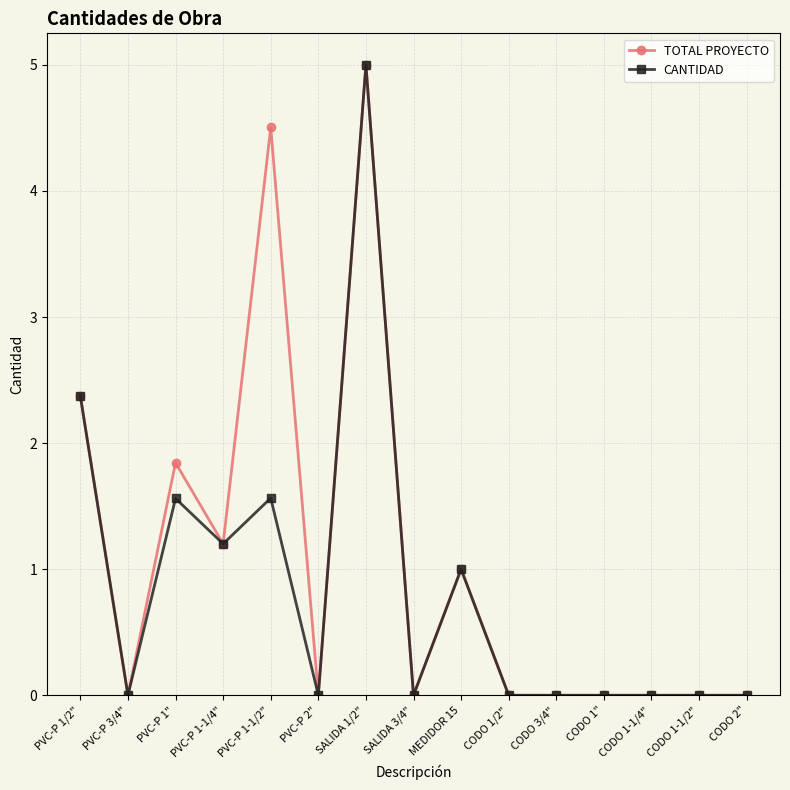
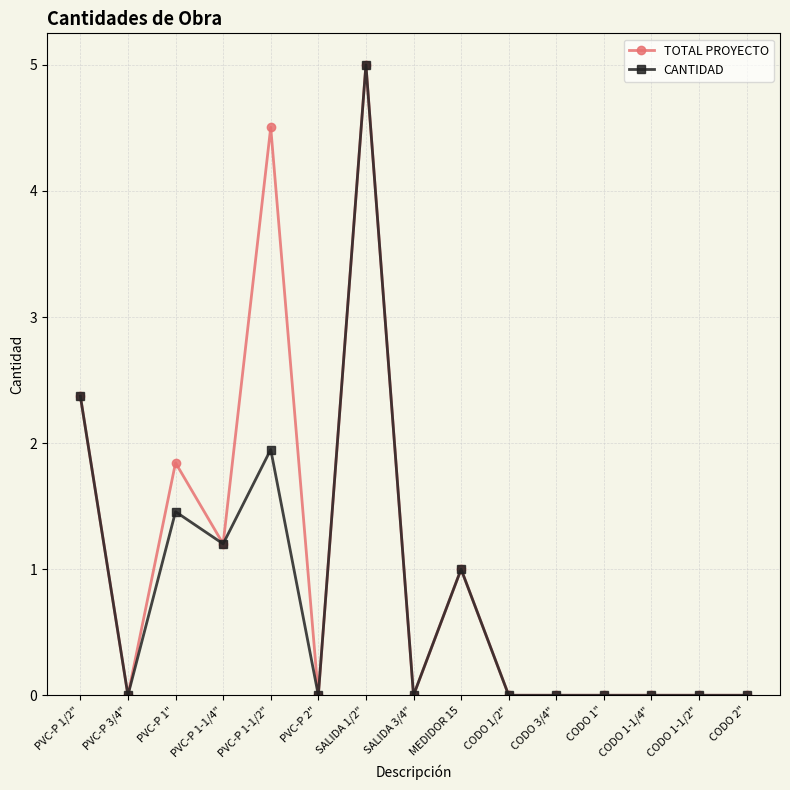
CANTIDAD, PVC-P 1": 1.56 -> 1.46
CANTIDAD, PVC-P 1-1/2": 1.56 -> 1.95
